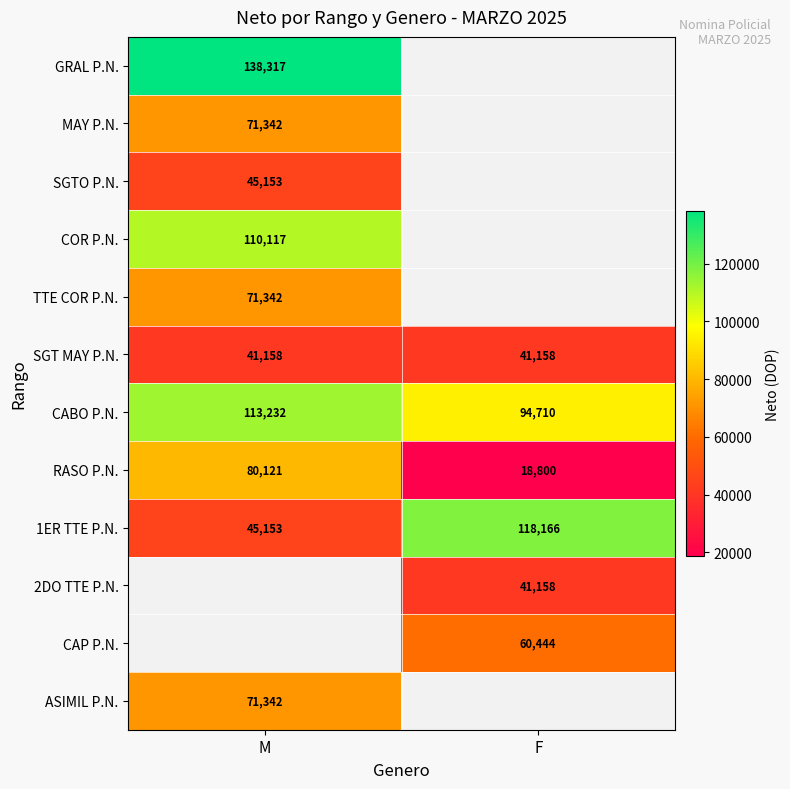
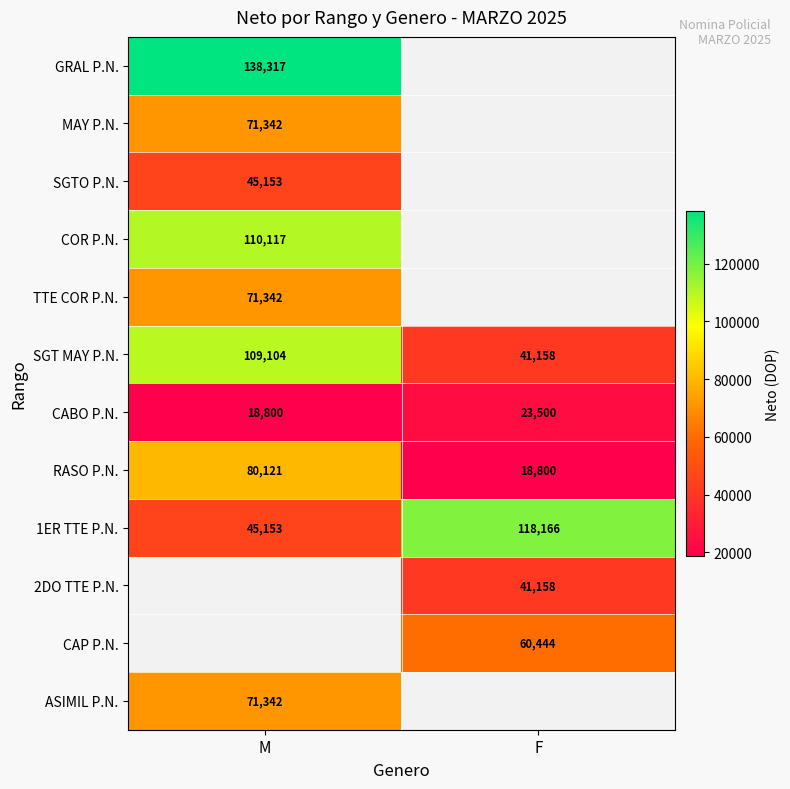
SGT MAY P.N., M: 41,158 -> 109,104
CABO P.N., M: 113,232 -> 18,800
CABO P.N., F: 94,710 -> 23,500
